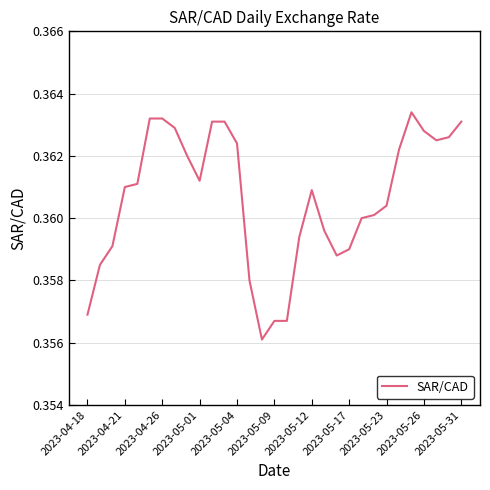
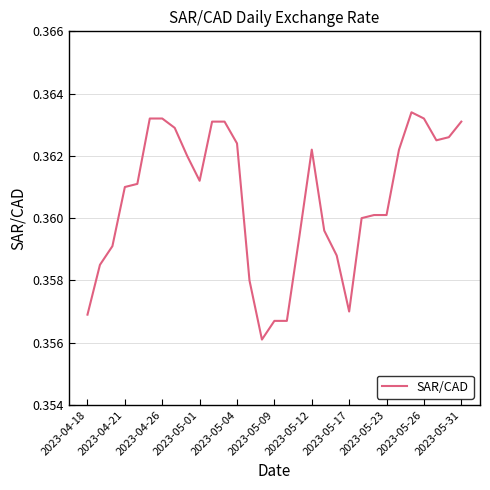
2023-05-12: 0.3609 -> 0.3622
2023-05-17: 0.359 -> 0.357
2023-05-23: 0.3604 -> 0.3601
2023-05-26: 0.3628 -> 0.3632
